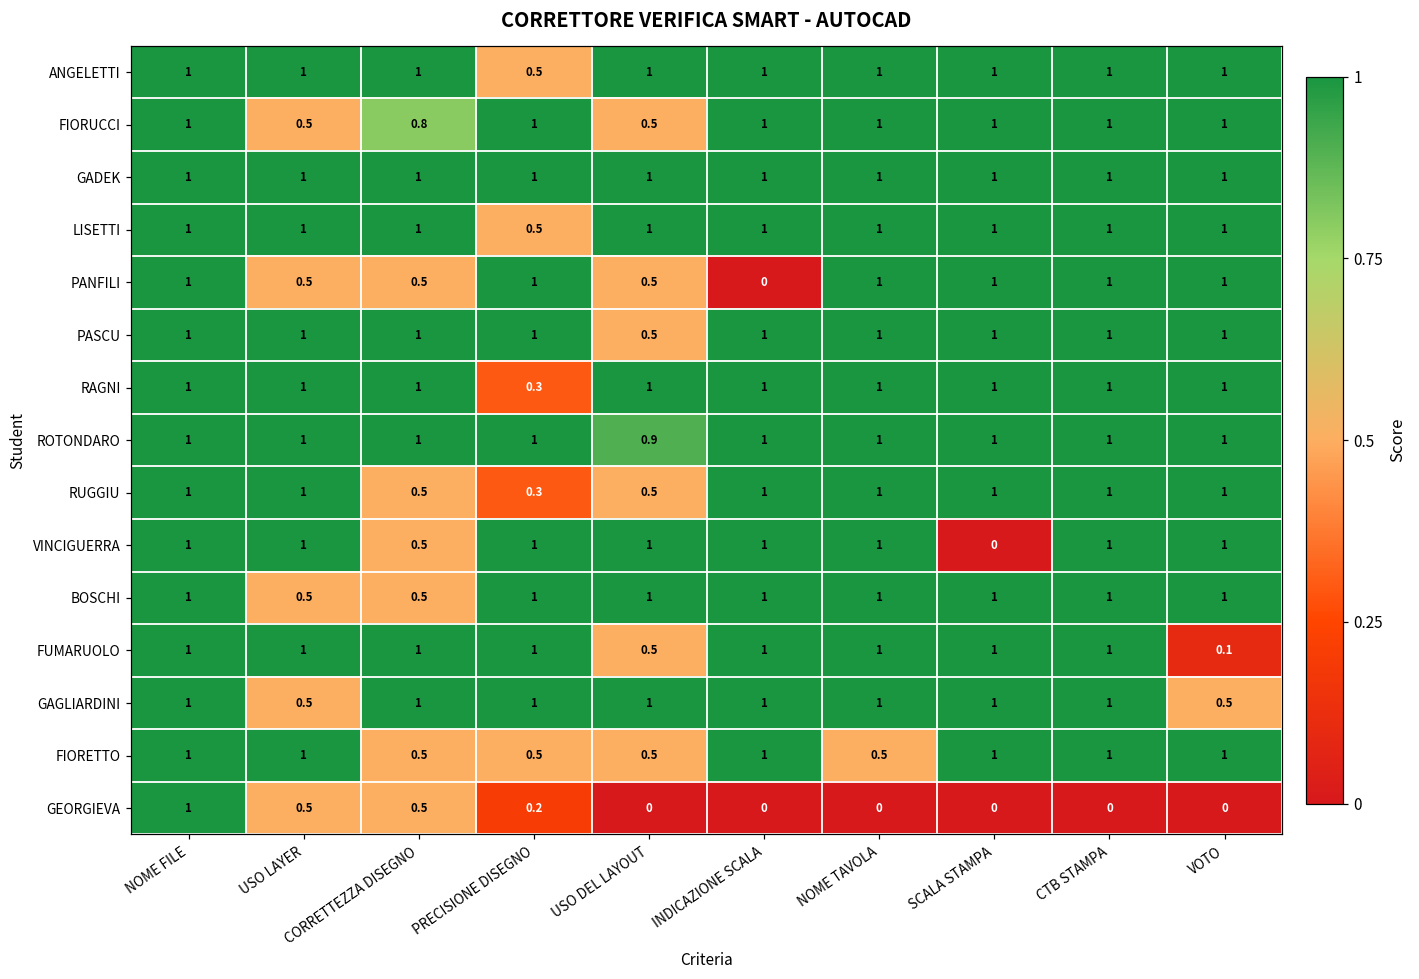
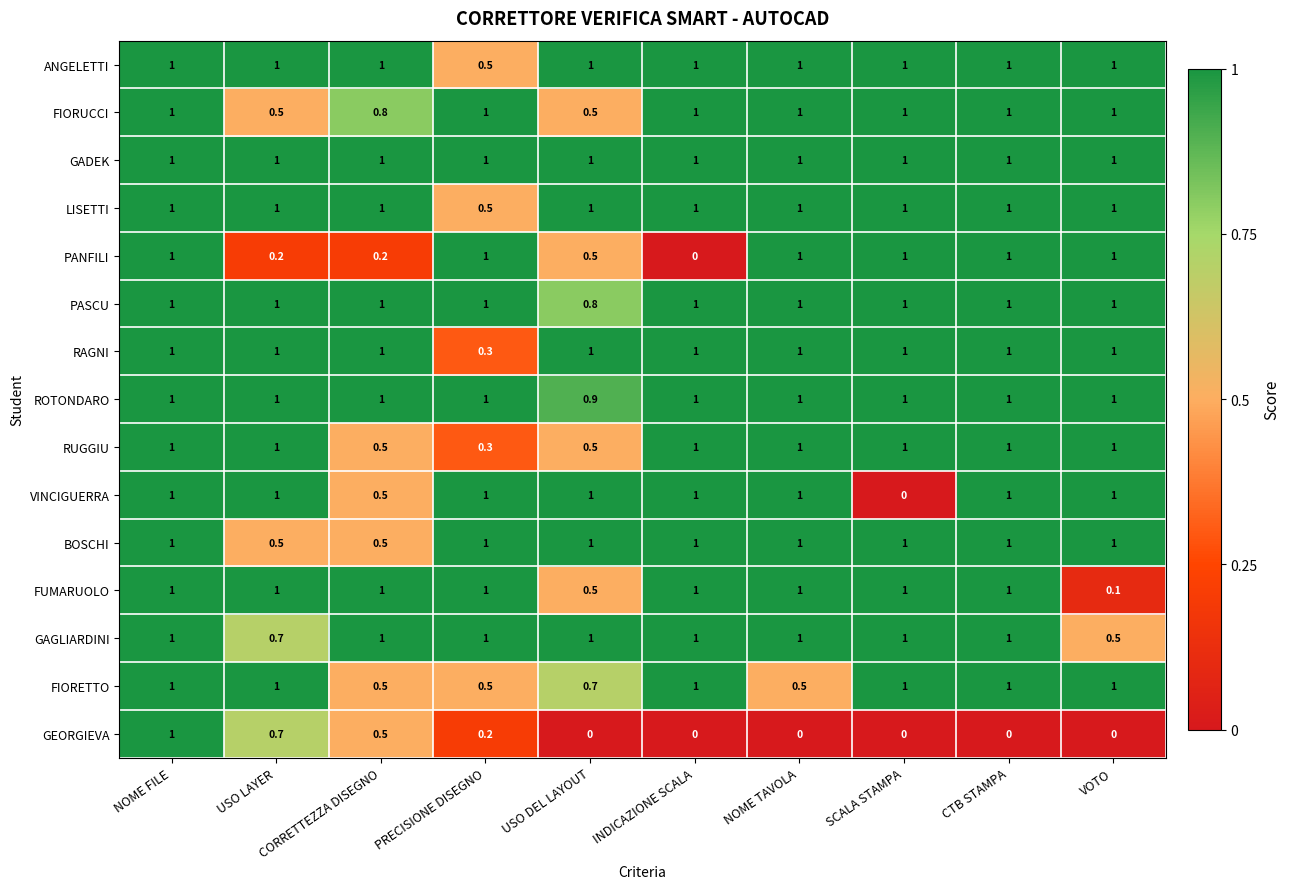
PANFILI, USO LAYER: 0.5 -> 0.2
PANFILI, CORRETTEZZA DISEGNO: 0.5 -> 0.2
PASCU, USO DEL LAYOUT: 0.5 -> 0.8
GAGLIARDINI, USO LAYER: 0.5 -> 0.7
FIORETTO, USO DEL LAYOUT: 0.5 -> 0.7
GEORGIEVA, USO LAYER: 0.5 -> 0.7
